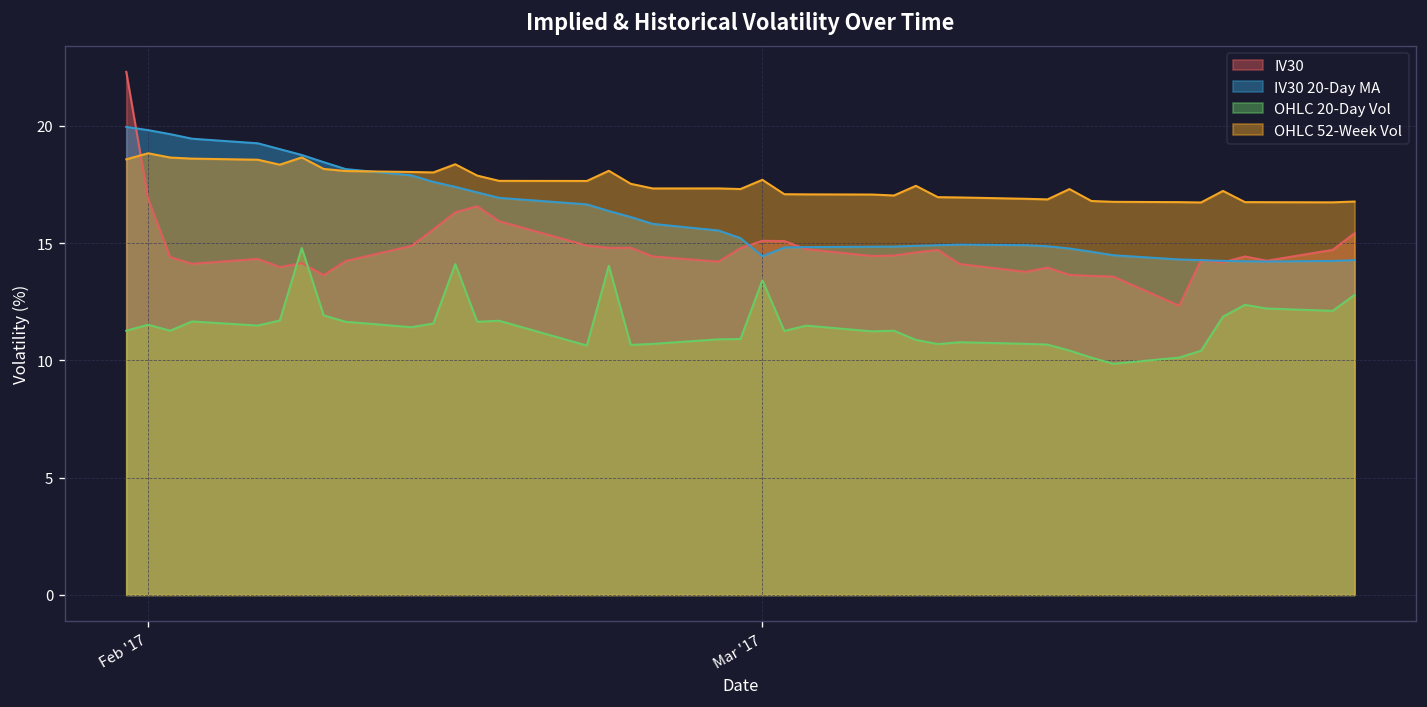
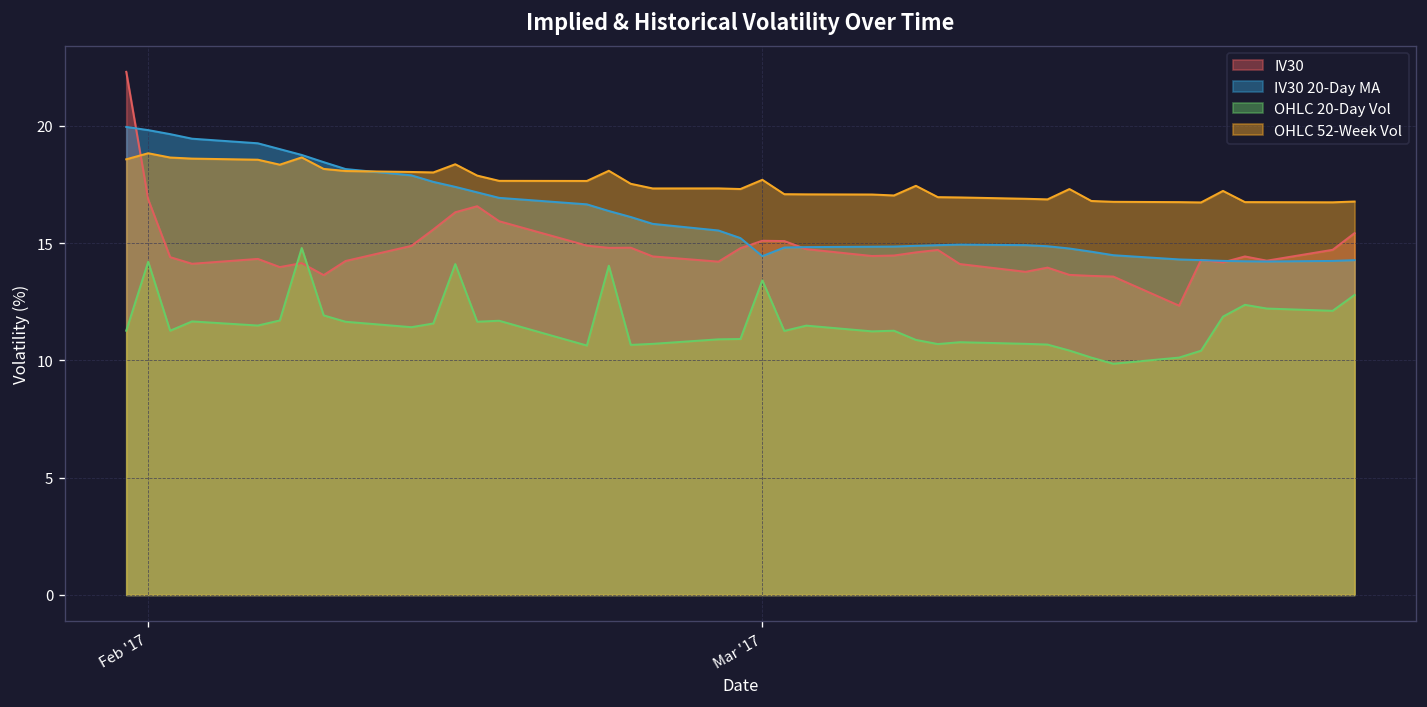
OHLC 20-Day Vol, Feb '17: 11.5 -> 14.2
